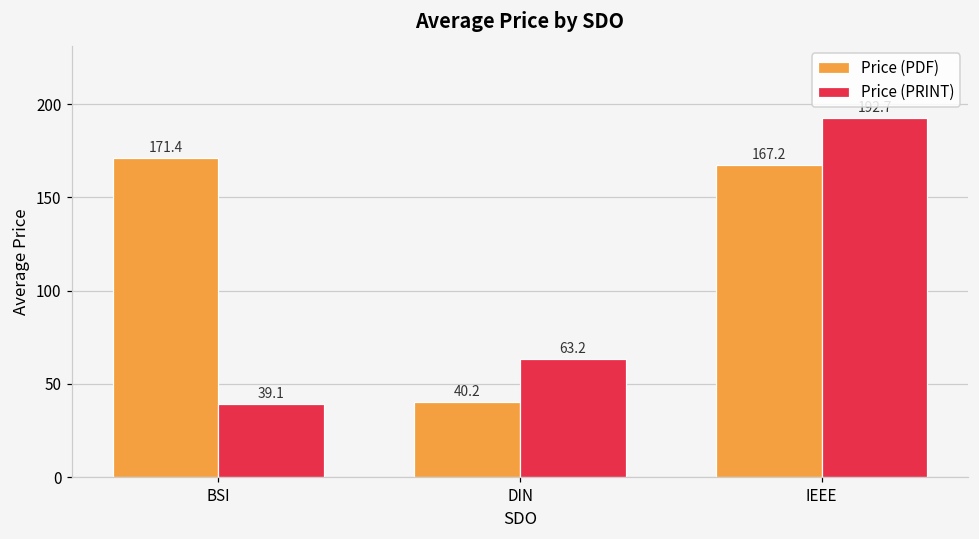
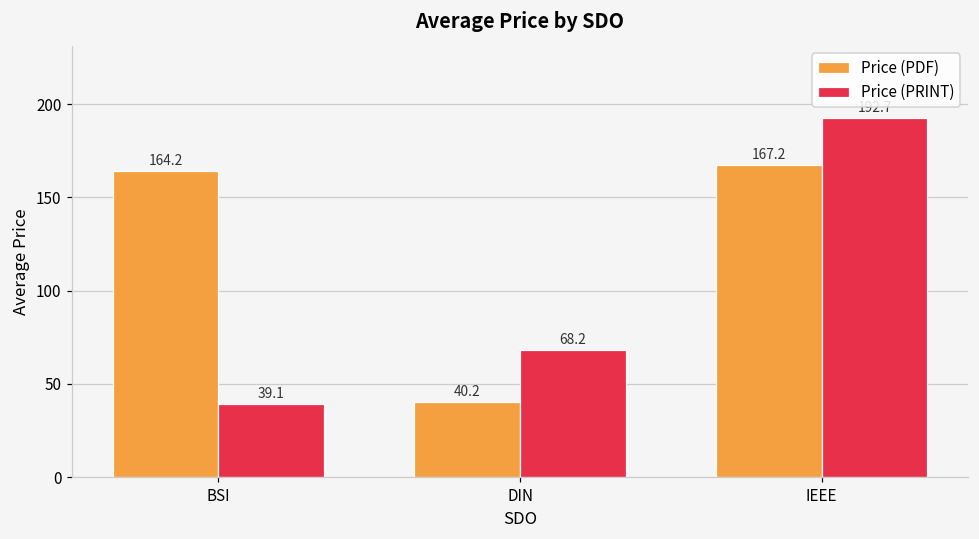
Price (PDF), BSI: 171.4 -> 164.2
Price (PRINT), DIN: 63.2 -> 68.2
